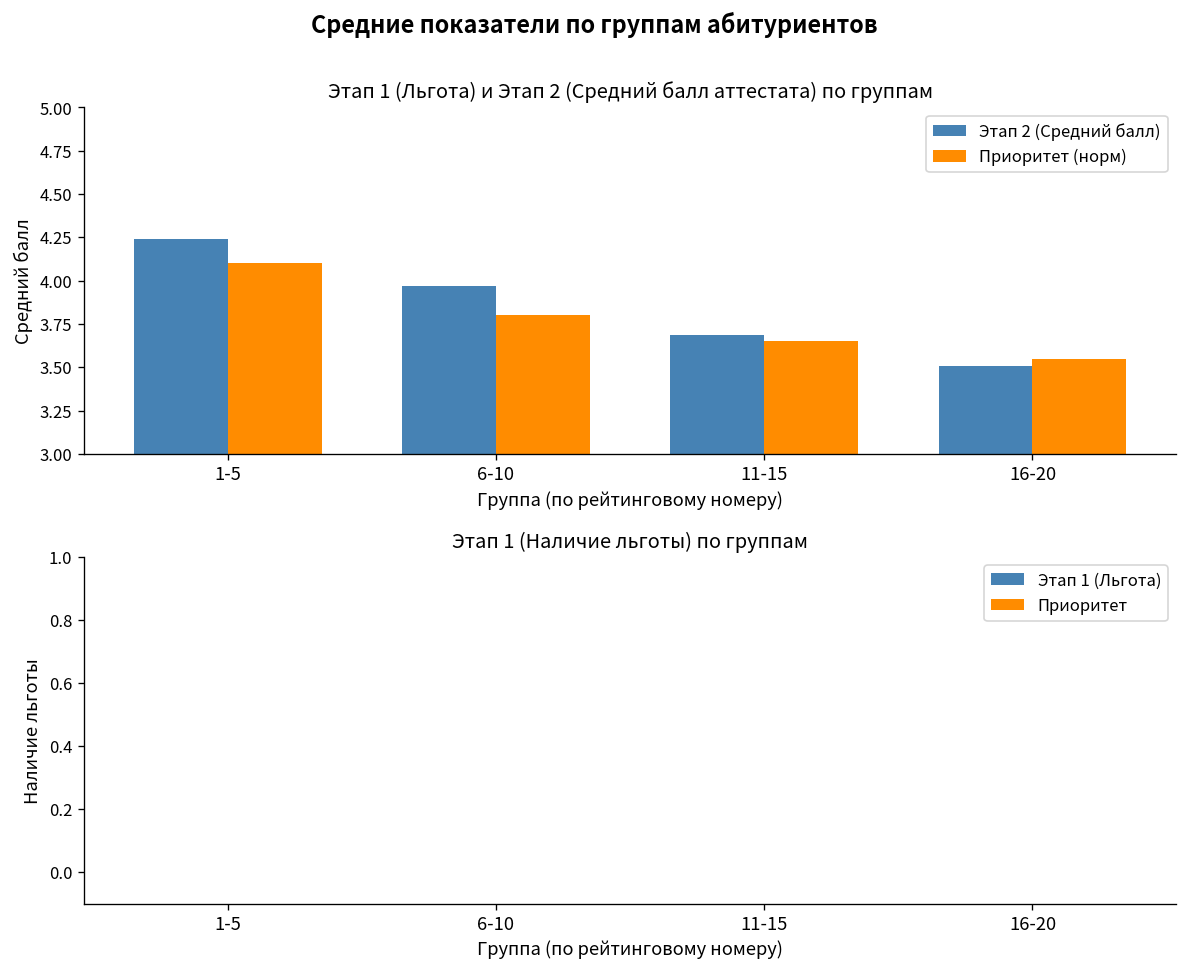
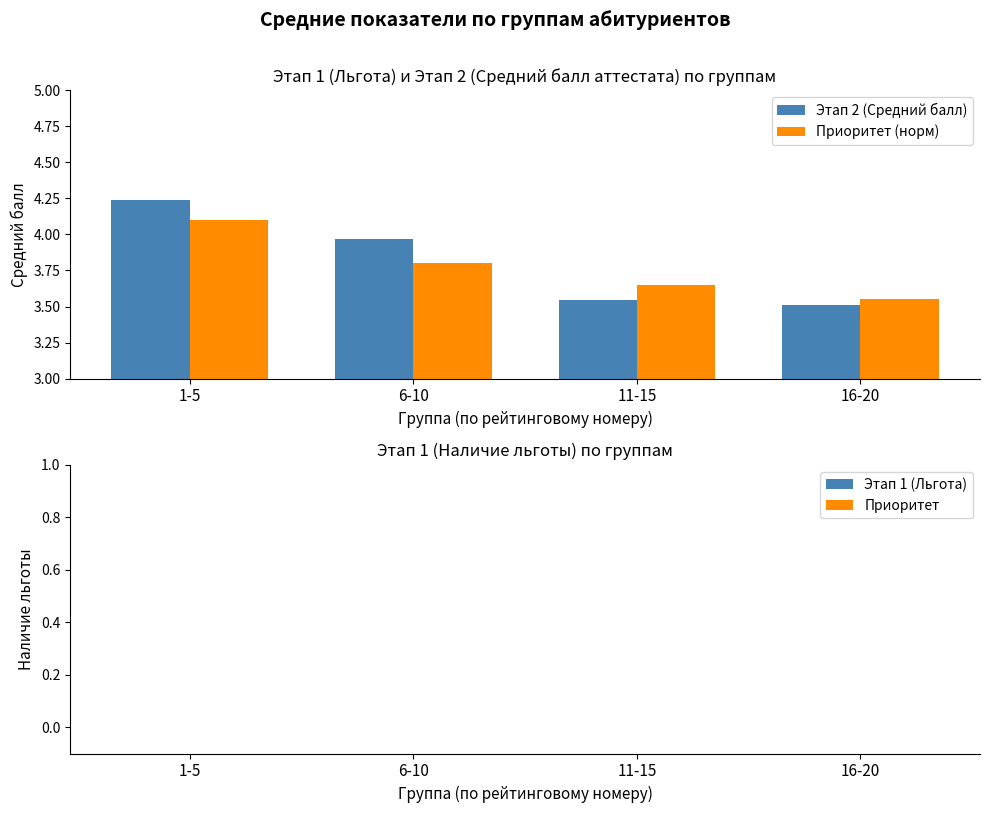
Этап 1 (Льгота) и Этап 2 (Средний балл аттестата) по группам, Этап 2 (Средний балл), 11-15: 3.69 -> 3.55
